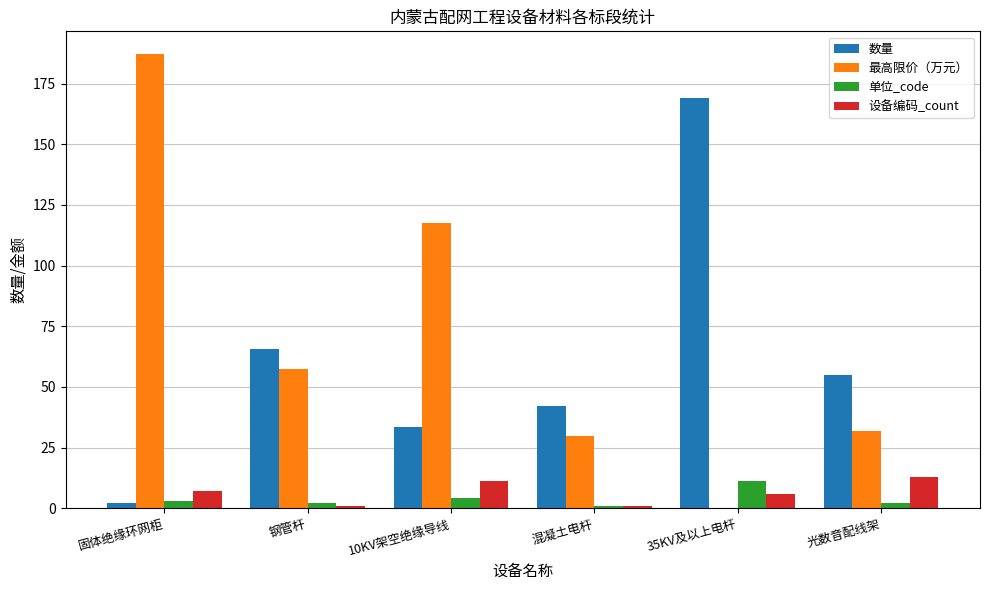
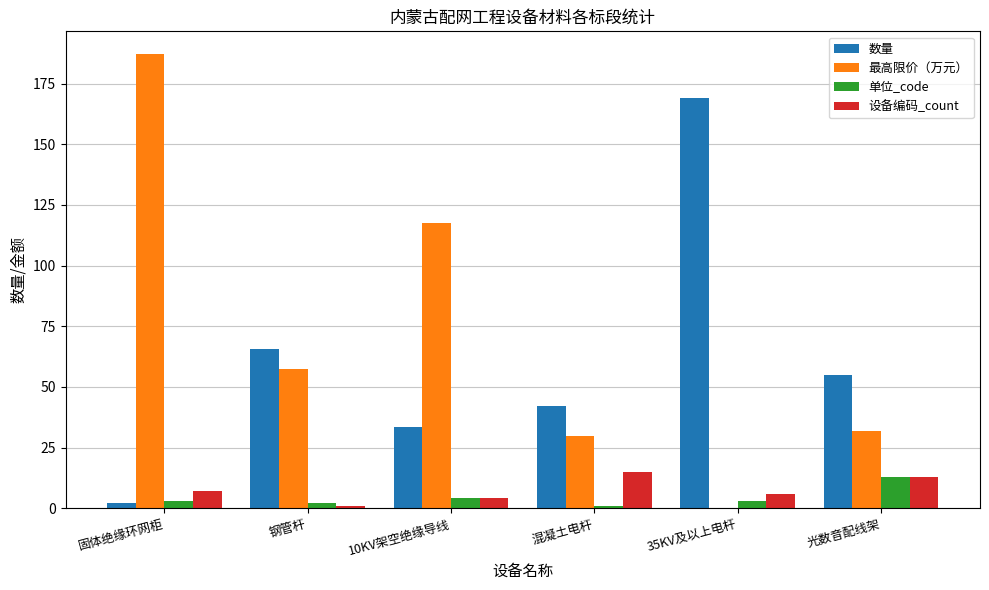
设备编码_count, 10KV架空绝缘导线: 11 -> 4
设备编码_count, 混凝土电杆: 1 -> 15
单位_code, 35KV及以上电杆: 11 -> 3
单位_code, 光数音配线架: 2 -> 13
